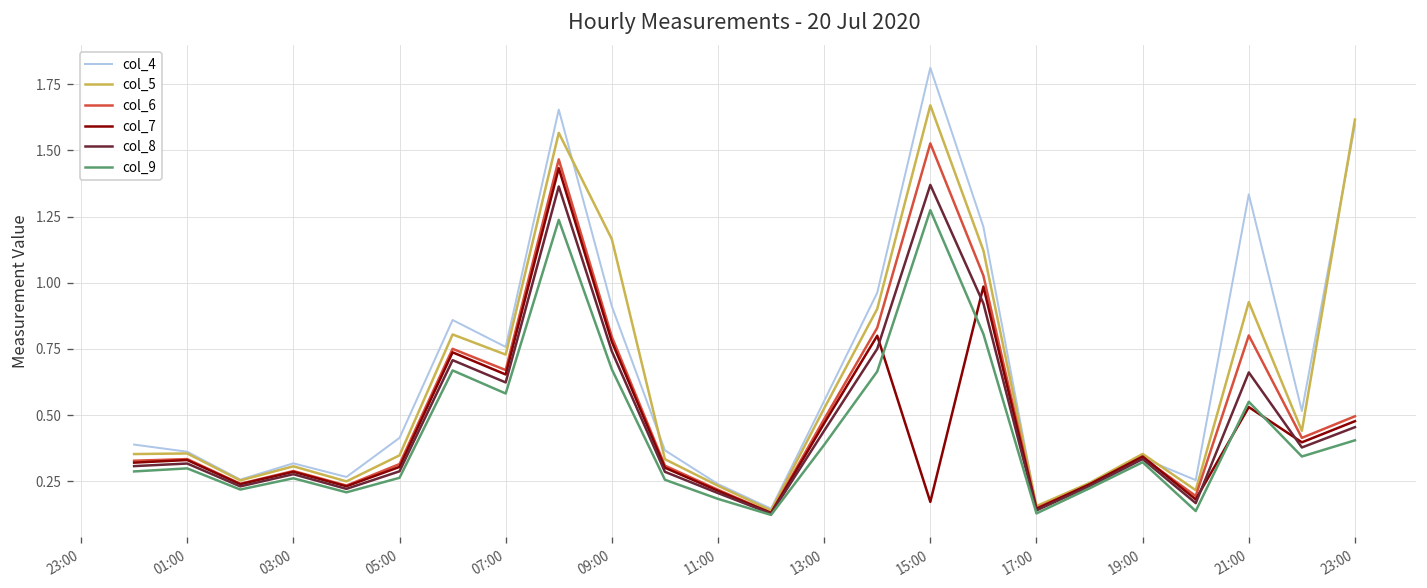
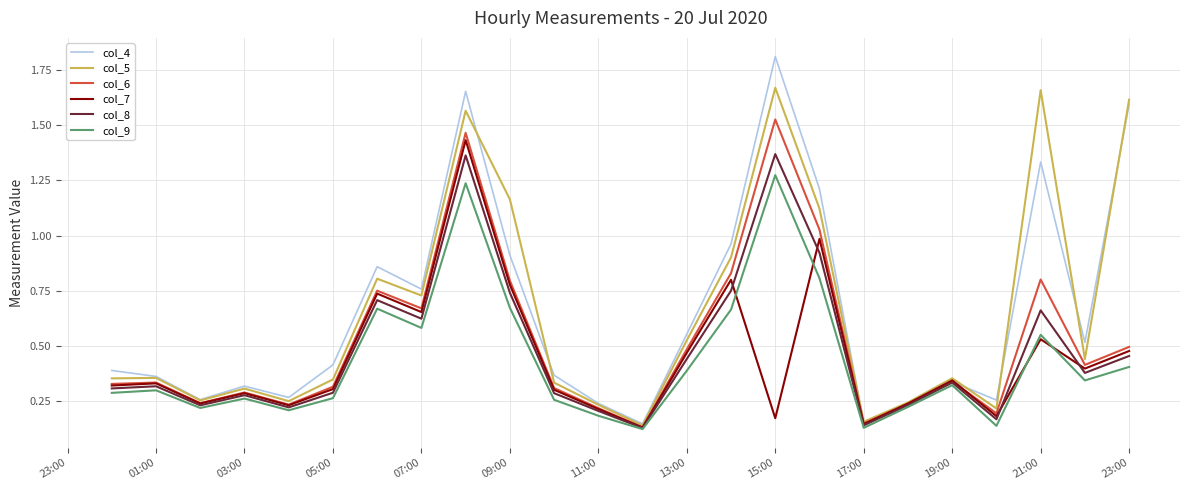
col_5, 21:00: 0.93 -> 1.66
